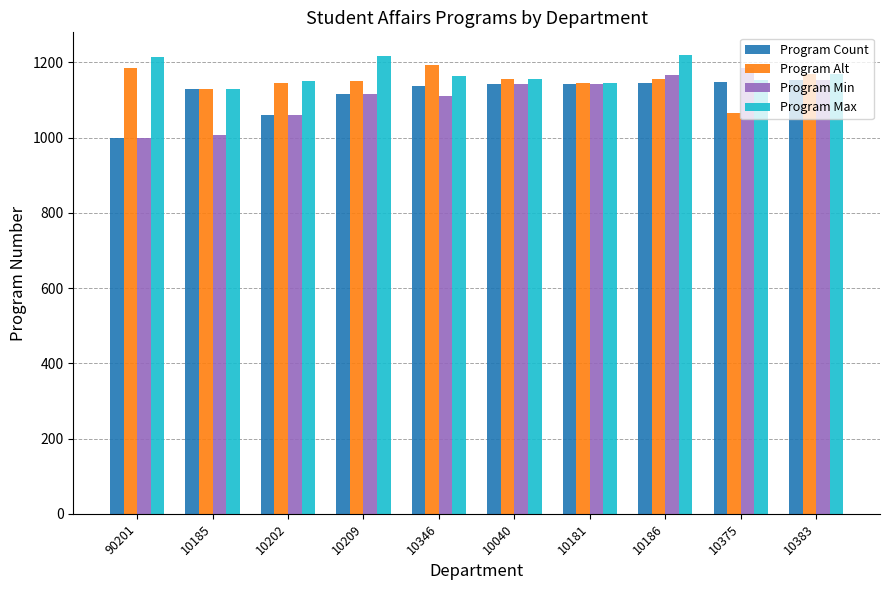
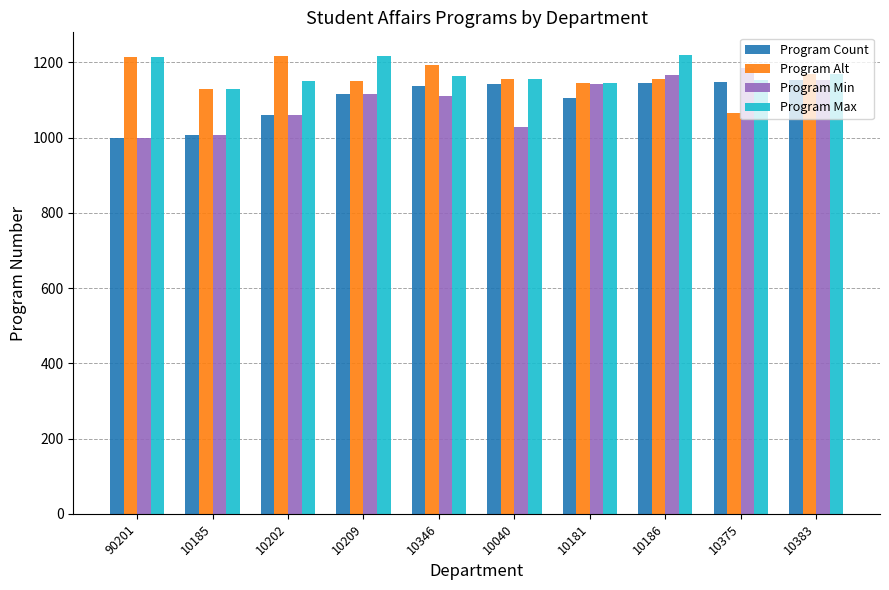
Program Alt, 90201: 1180 -> 1220
Program Count, 10185: 1130 -> 1010
Program Alt, 10202: 1150 -> 1220
Program Min, 10040: 1140 -> 1030
Program Count, 10181: 1140 -> 1110
